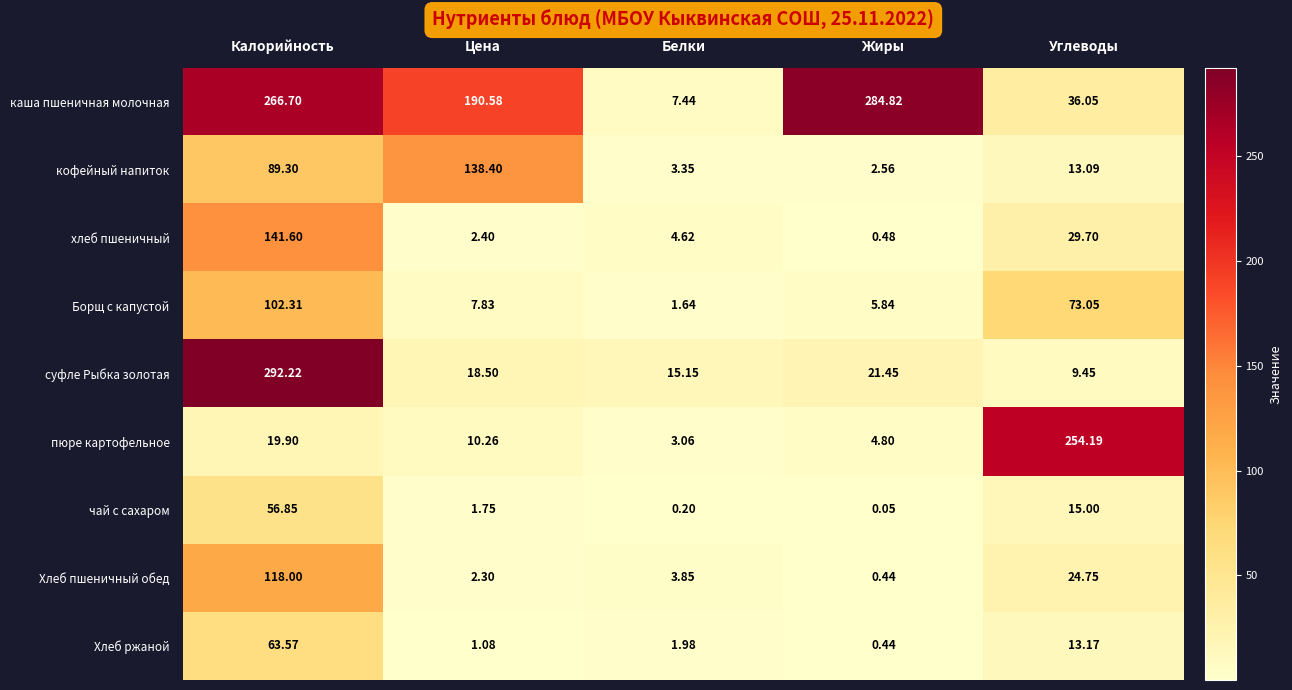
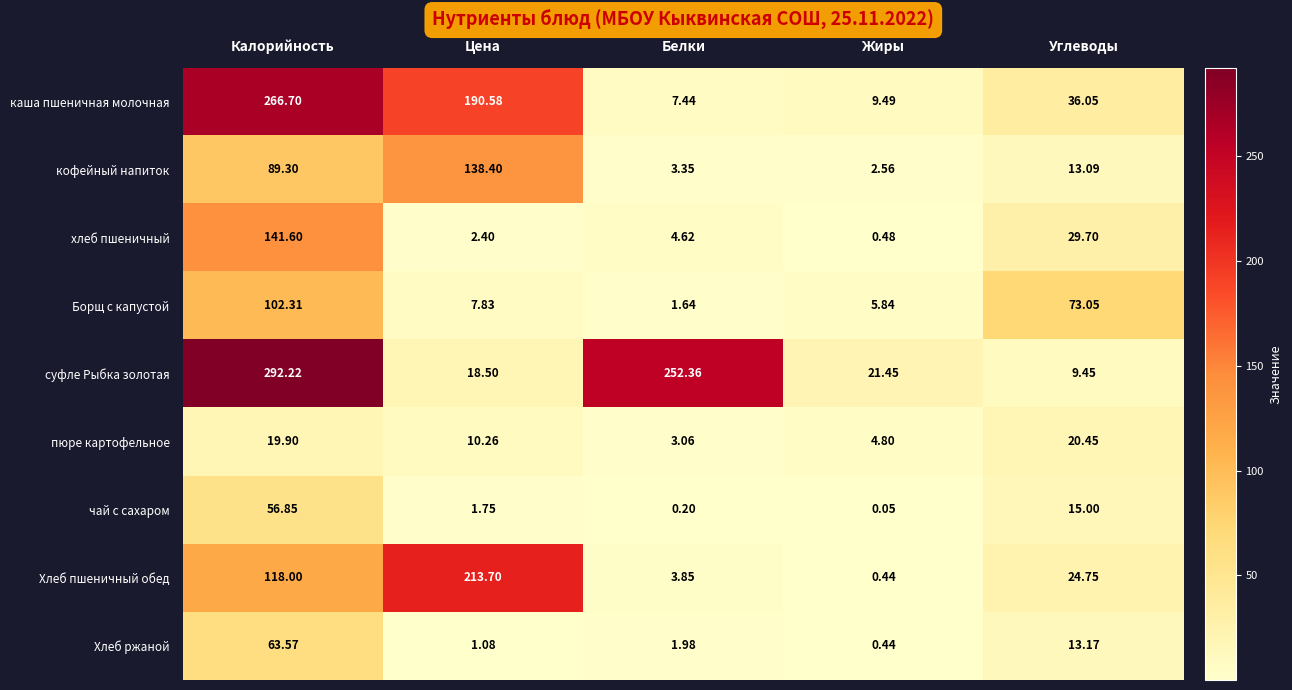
каша пшеничная молочная, Жиры: 284.82 -> 9.49
суфле Рыбка золотая, Белки: 15.15 -> 252.36
пюре картофельное, Углеводы: 254.19 -> 20.45
Хлеб пшеничный обед, Цена: 2.30 -> 213.70
